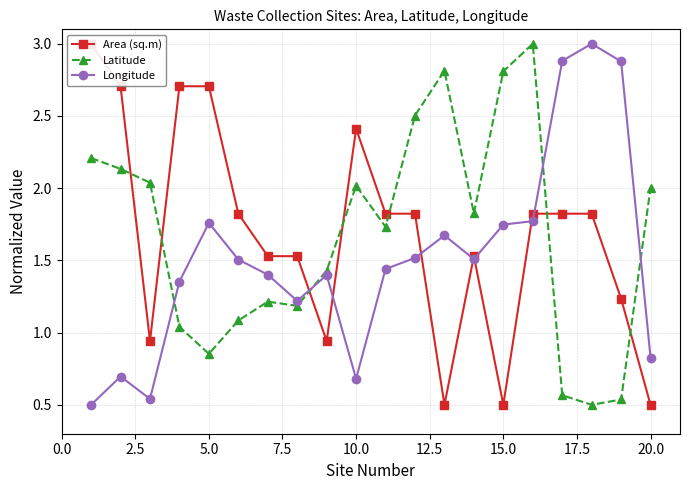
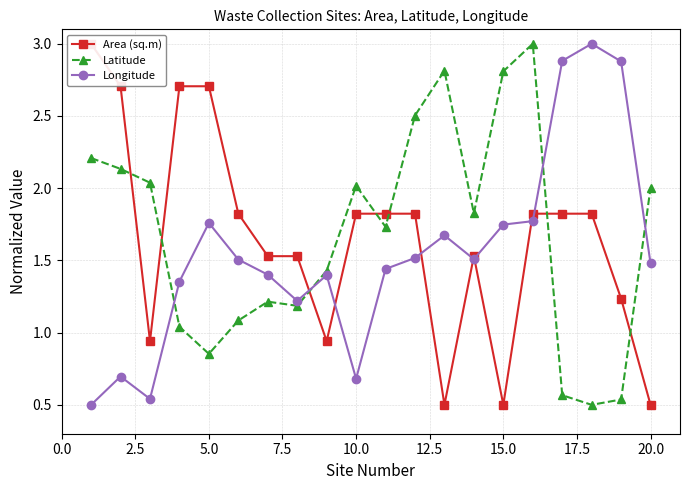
Area (sq.m), 10.0: 2.41 -> 1.82
Longitude, 20.0: 0.83 -> 1.48
